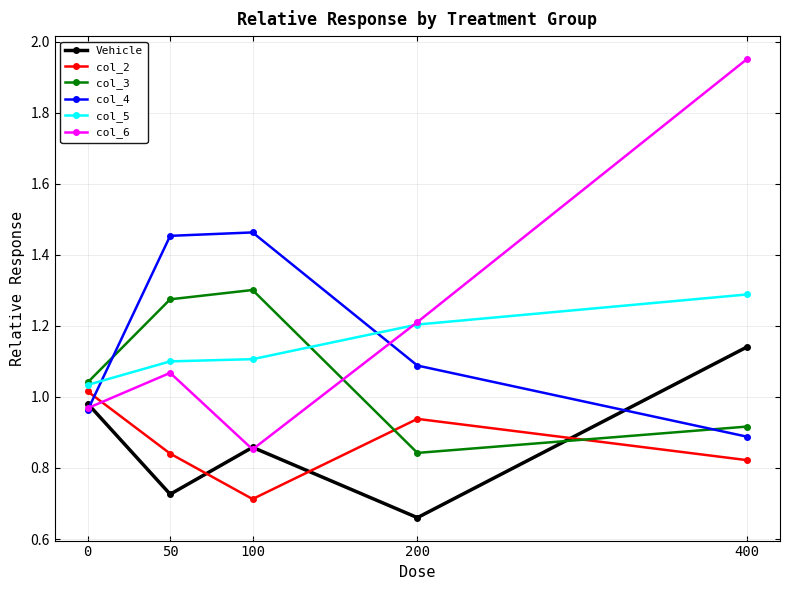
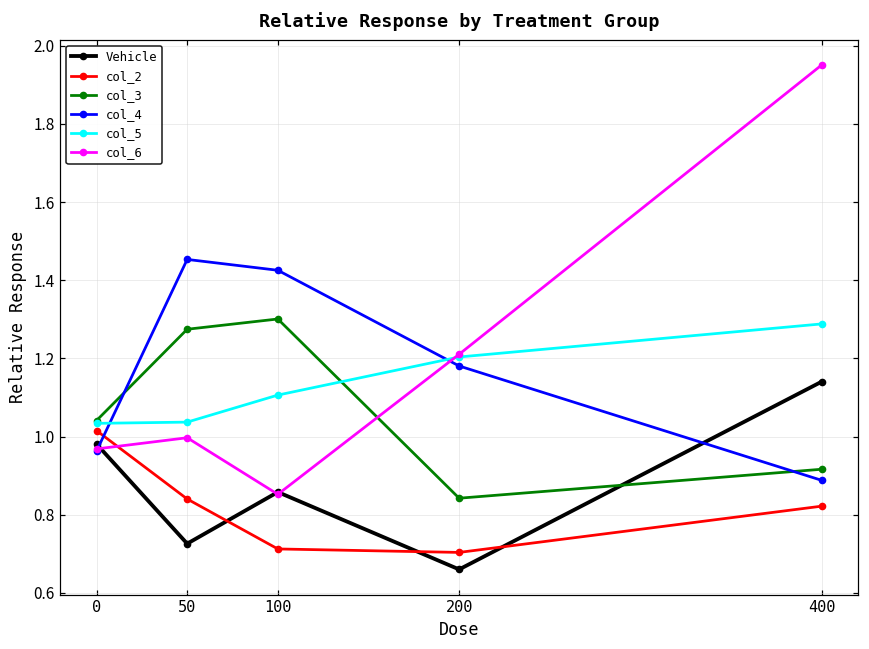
col_5, 50: 1.10 -> 1.04
col_6, 50: 1.07 -> 1.00
col_4, 100: 1.46 -> 1.43
col_2, 200: 0.94 -> 0.70
col_4, 200: 1.09 -> 1.18
